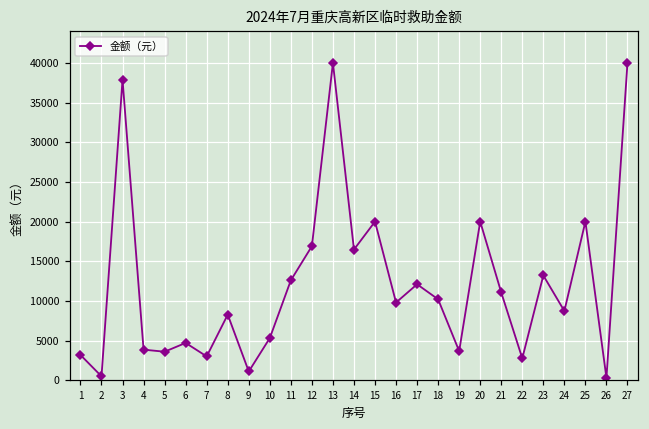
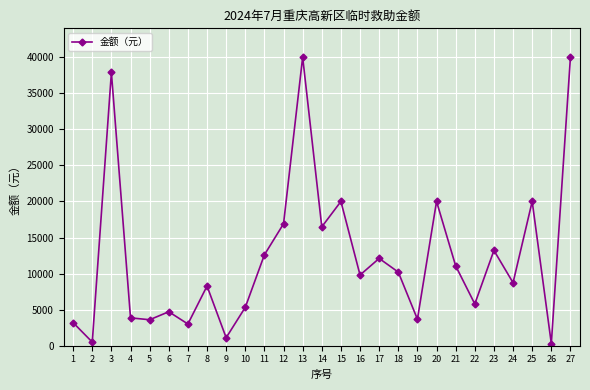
22: 3000 -> 6000
